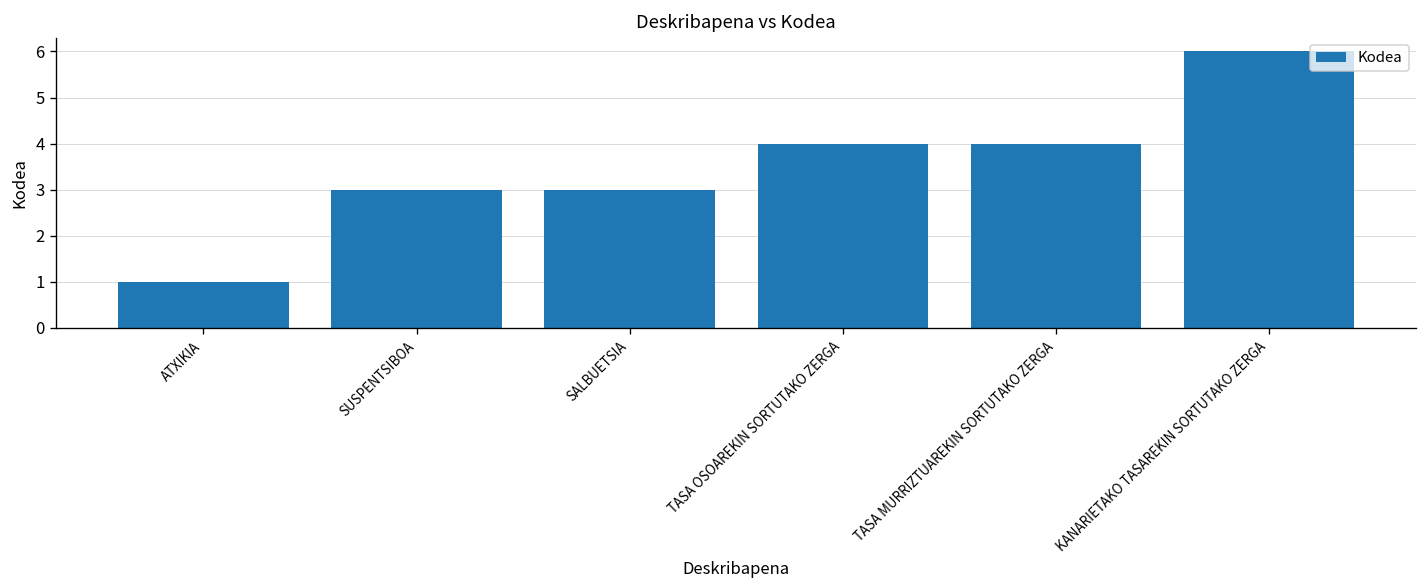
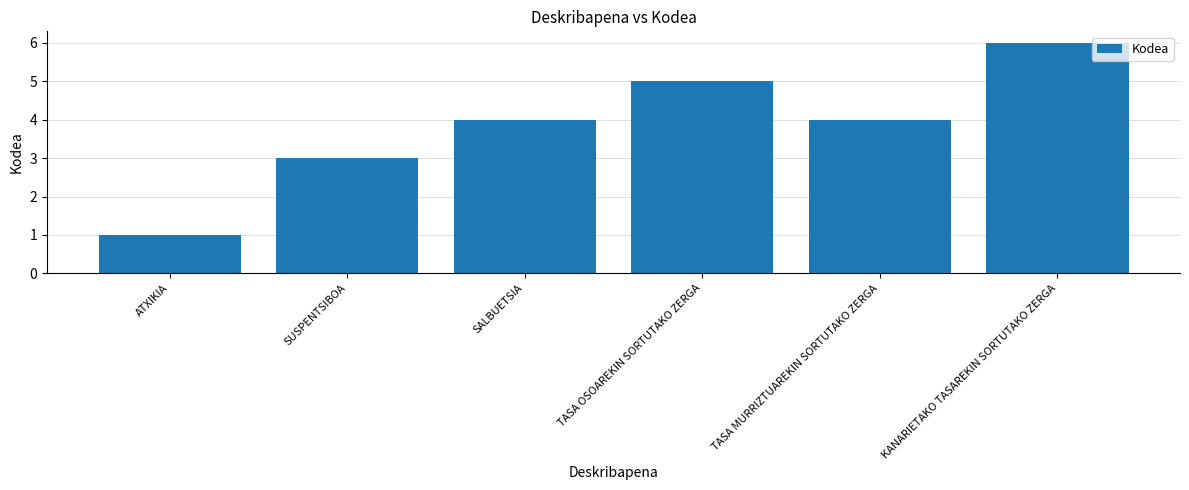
SALBUETSIA: 3 -> 4
TASA OSOAREKIN SORTUTAKO ZERGA: 4 -> 5
